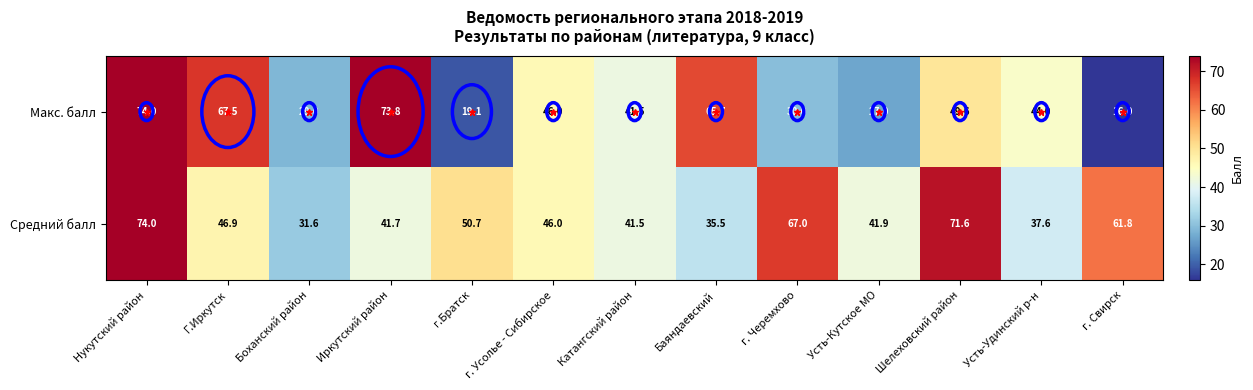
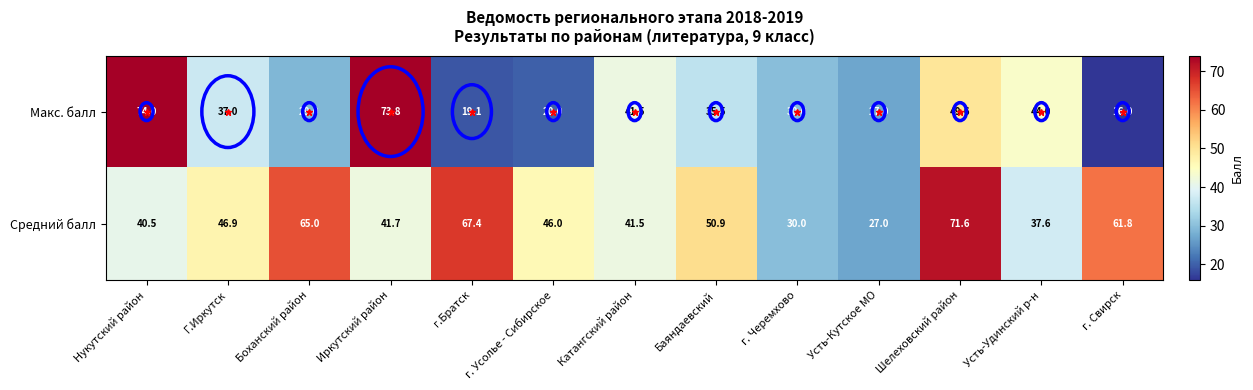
Макс. балл, Г.Иркутск: 67.5 -> 37.0
Макс. балл, г. Усолье - Сибирское: 46.0 -> 20.0
Макс. балл, Баяндаевский: 65.7 -> 35.5
Средний балл, Нукутский район: 74.0 -> 40.5
Средний балл, Боханский район: 31.6 -> 65.0
Средний балл, г.Братск: 50.7 -> 67.4
Средний балл, Баяндаевский: 35.5 -> 50.9
Средний балл, г. Черемхово: 67.0 -> 30.0
Средний балл, Усть-Кутское МО: 41.9 -> 27.0
